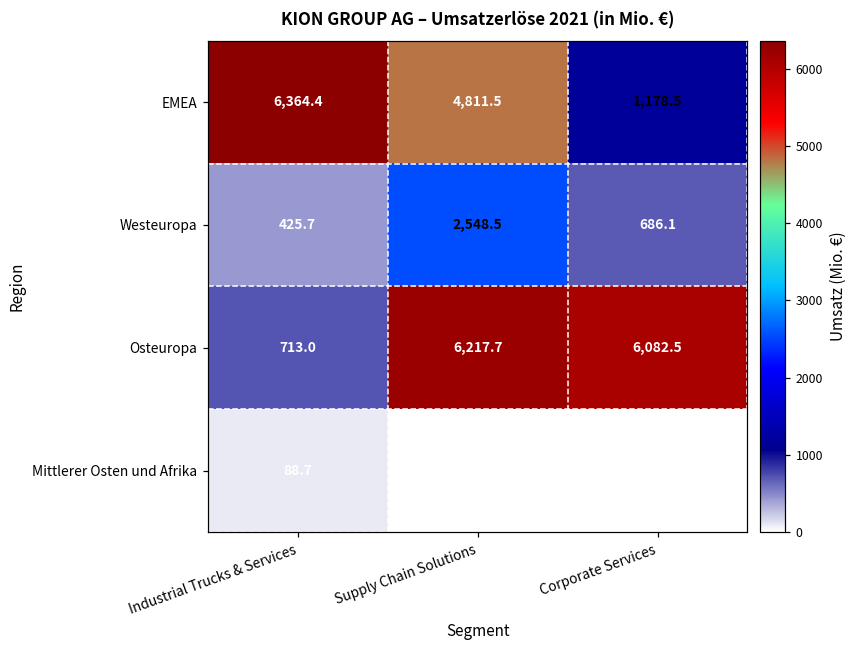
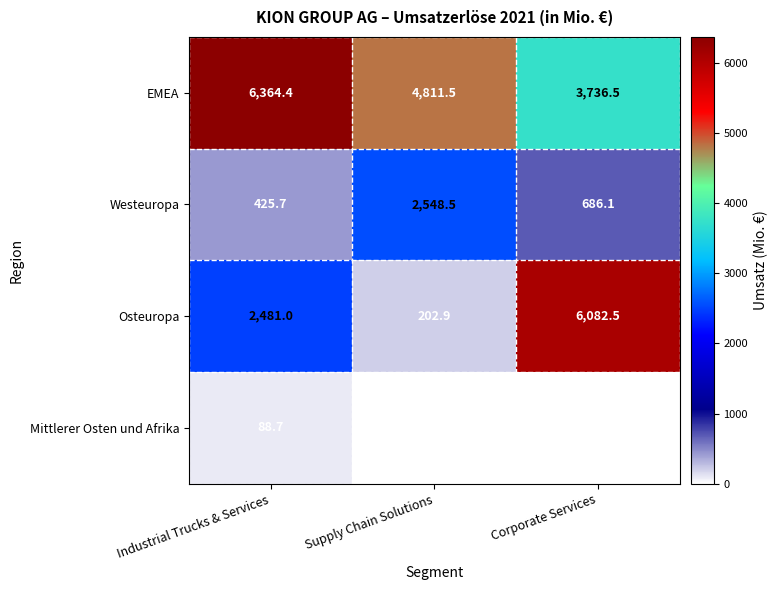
EMEA, Corporate Services: 1,178.5 -> 3,736.5
Osteuropa, Industrial Trucks & Services: 713.0 -> 2,481.0
Osteuropa, Supply Chain Solutions: 6,217.7 -> 202.9
